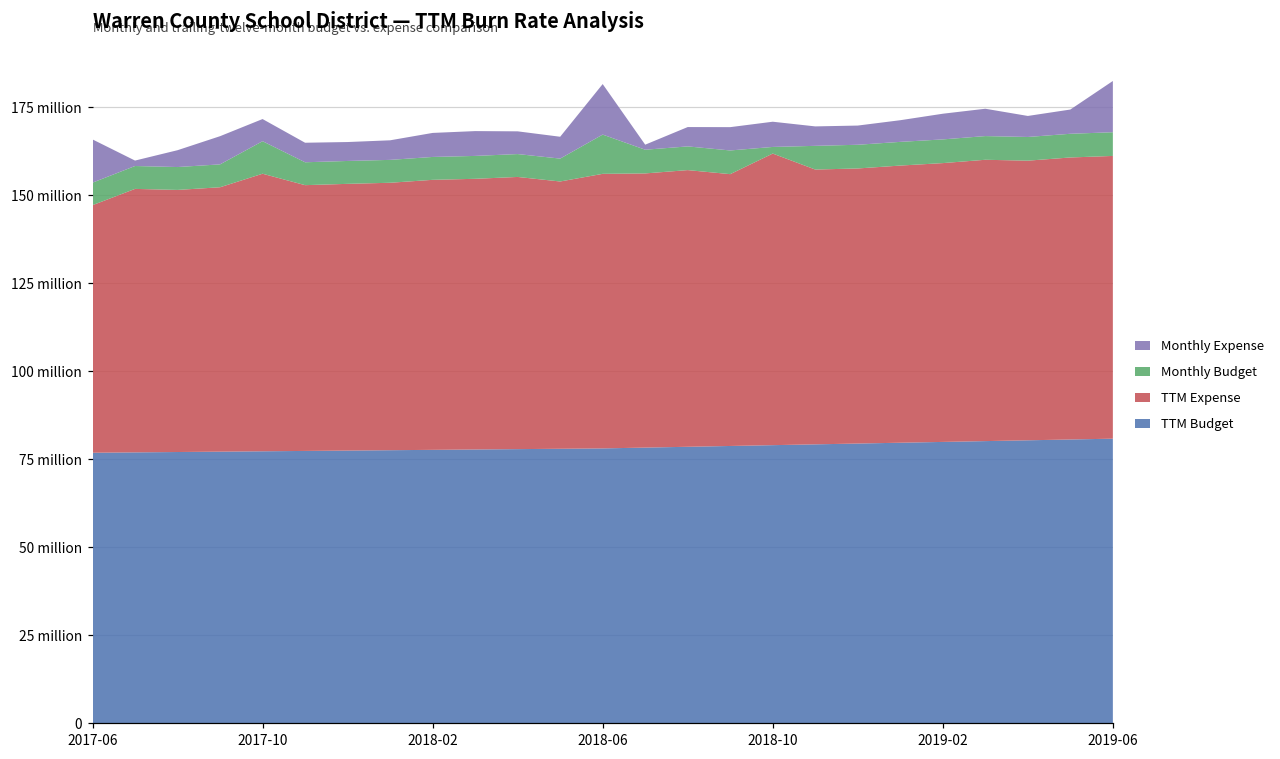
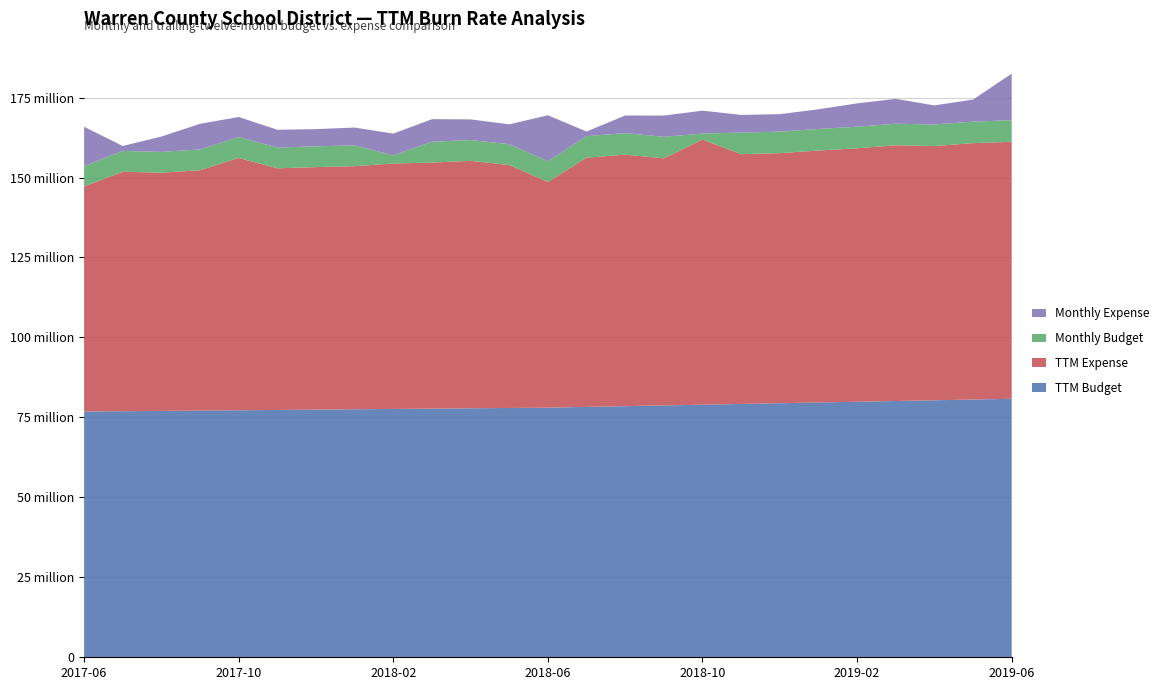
Monthly Budget, 2017-10: 9 million -> 7 million
Monthly Budget, 2018-02: 7 million -> 3 million
TTM Expense, 2018-06: 78 million -> 71 million
Monthly Budget, 2018-06: 11 million -> 7 million
